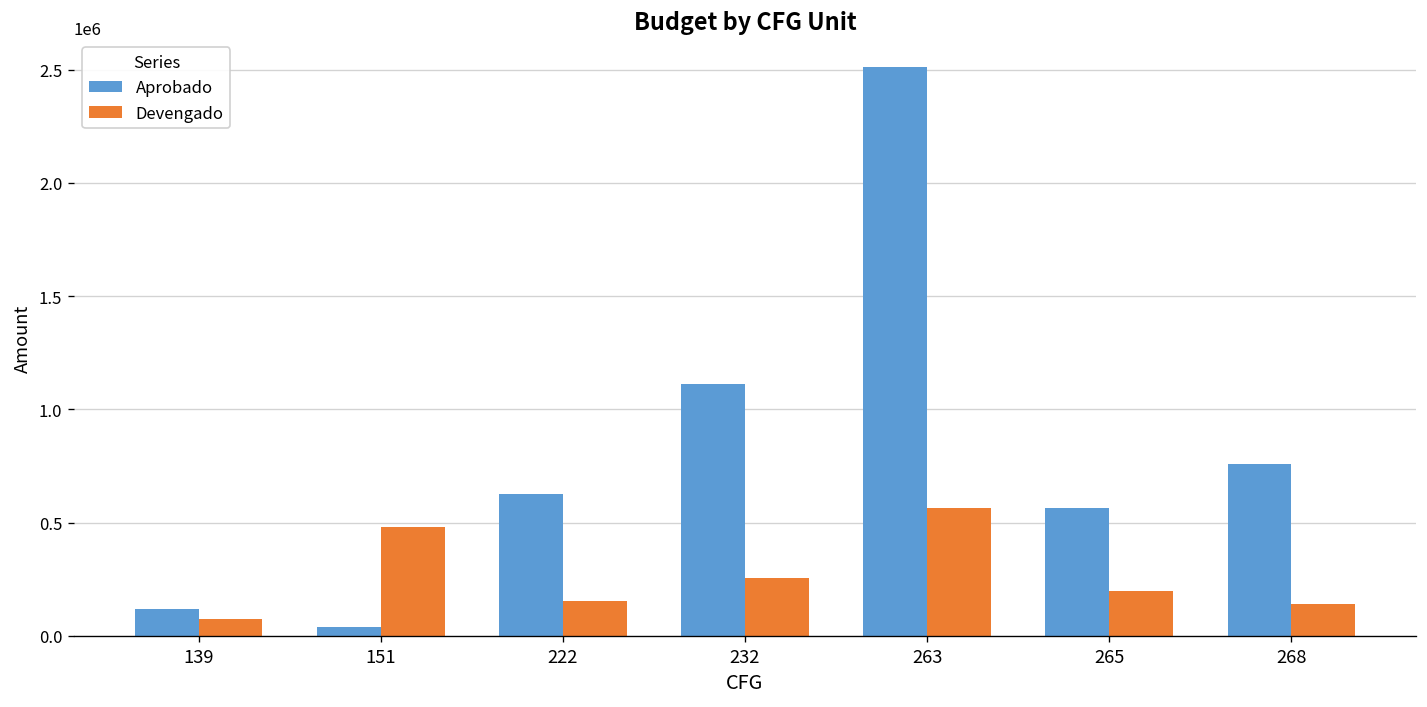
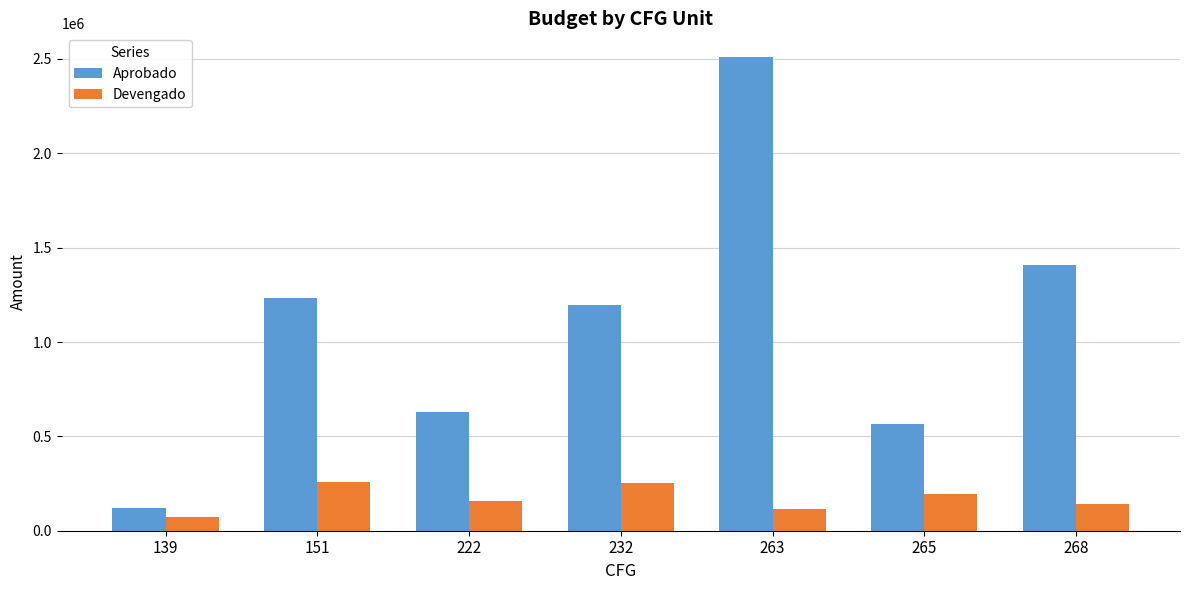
Aprobado, 151: 40000 -> 1230000
Devengado, 151: 480000 -> 260000
Aprobado, 232: 1110000 -> 1190000
Devengado, 263: 560000 -> 110000
Aprobado, 268: 760000 -> 1410000
